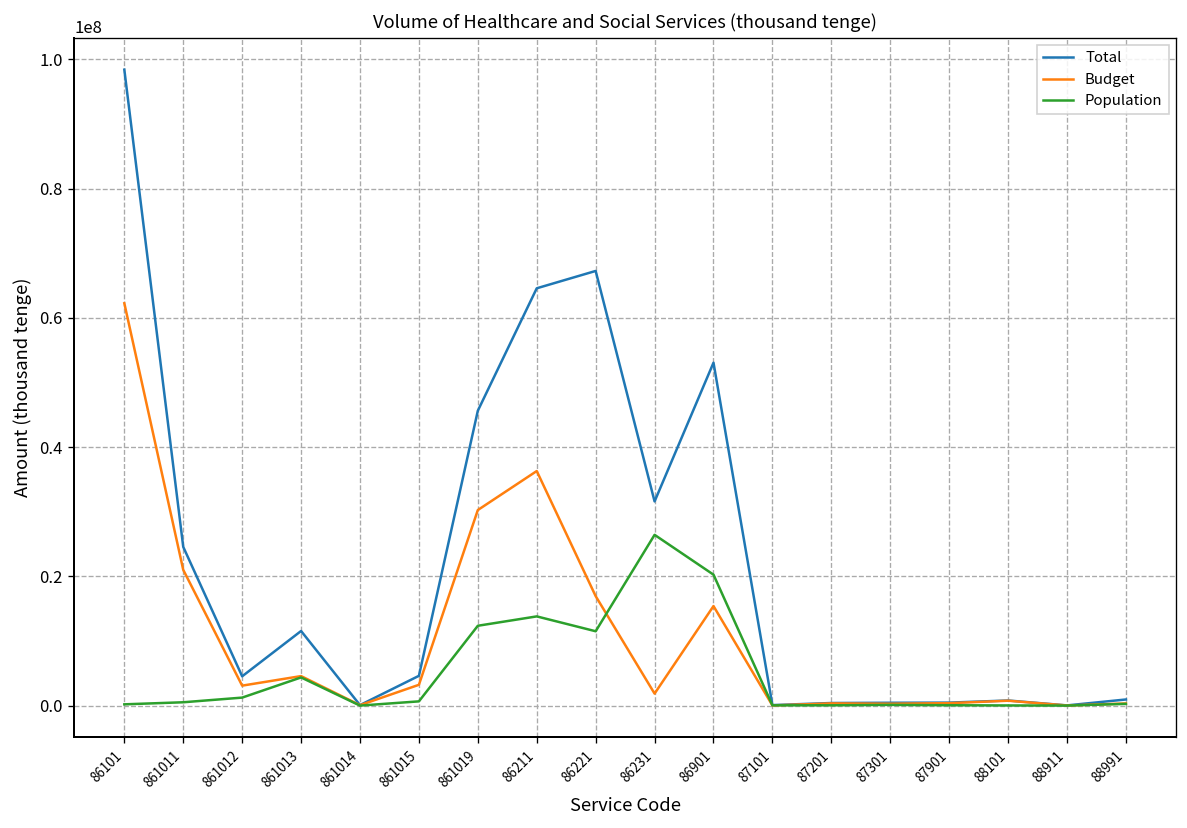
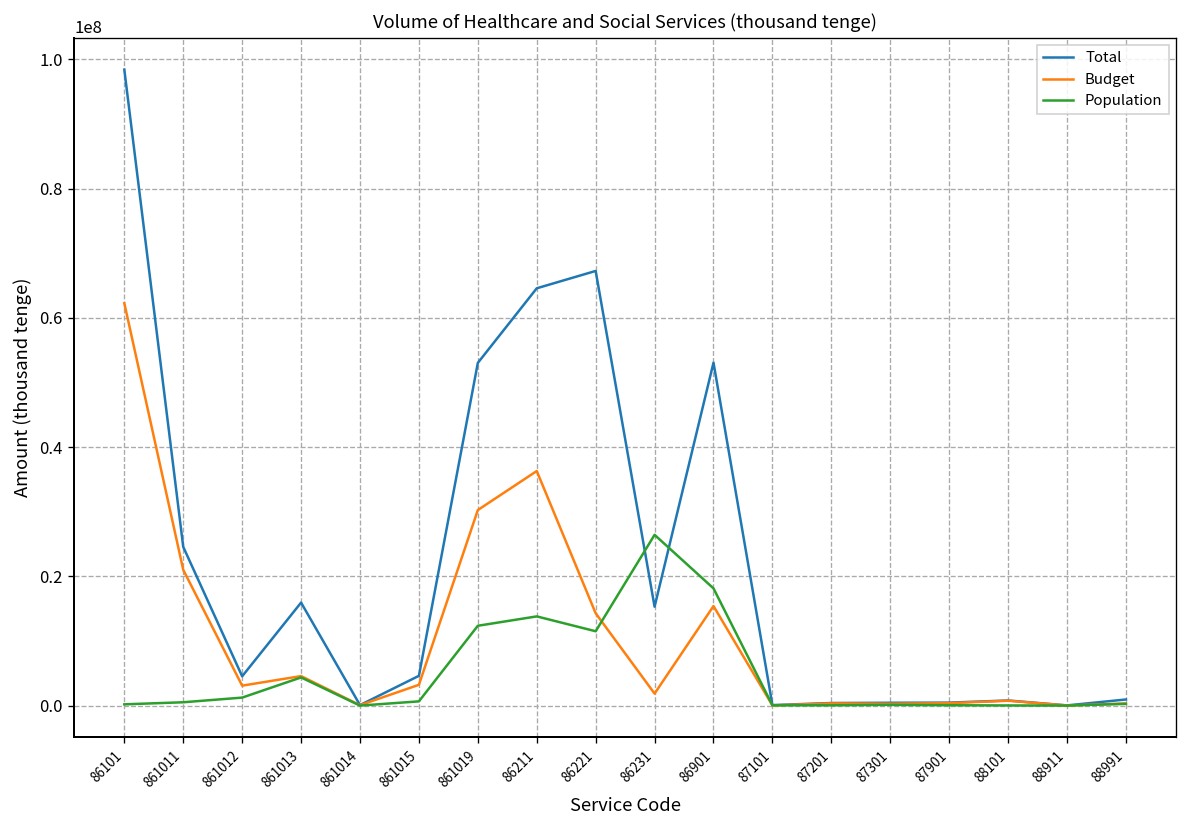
Total, 861013: 12000000 -> 16000000
Total, 861019: 46000000 -> 53000000
Budget, 86221: 17000000 -> 14000000
Total, 86231: 32000000 -> 15000000
Population, 86901: 20000000 -> 18000000
